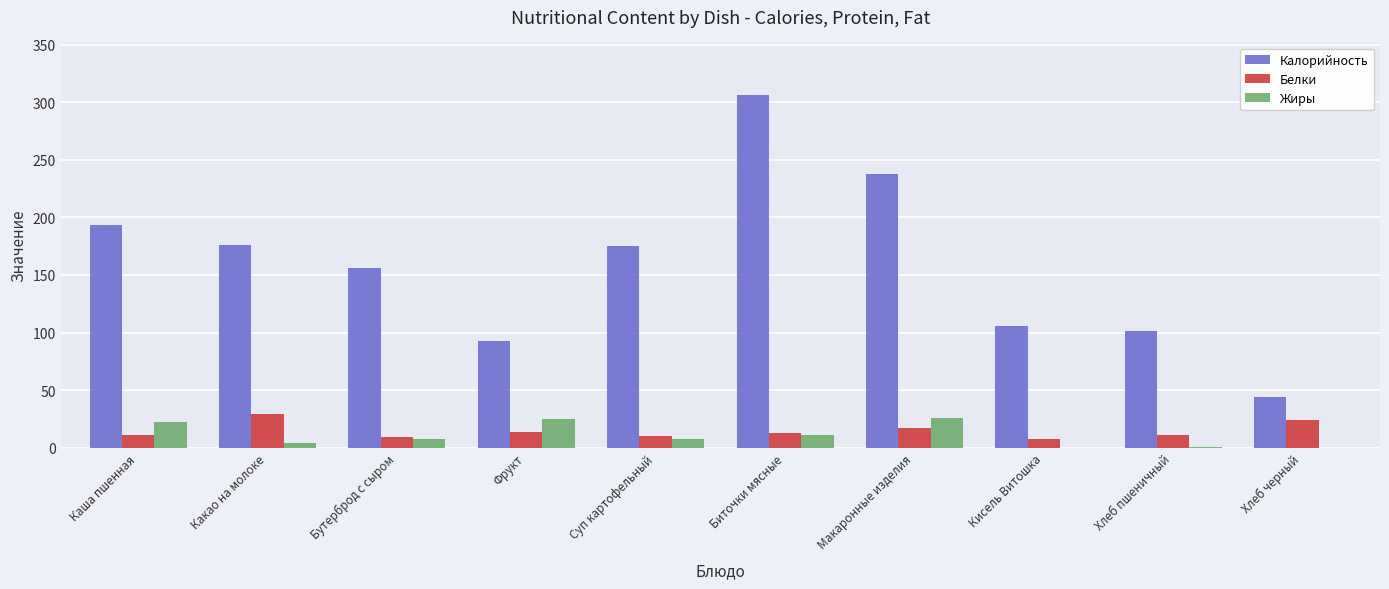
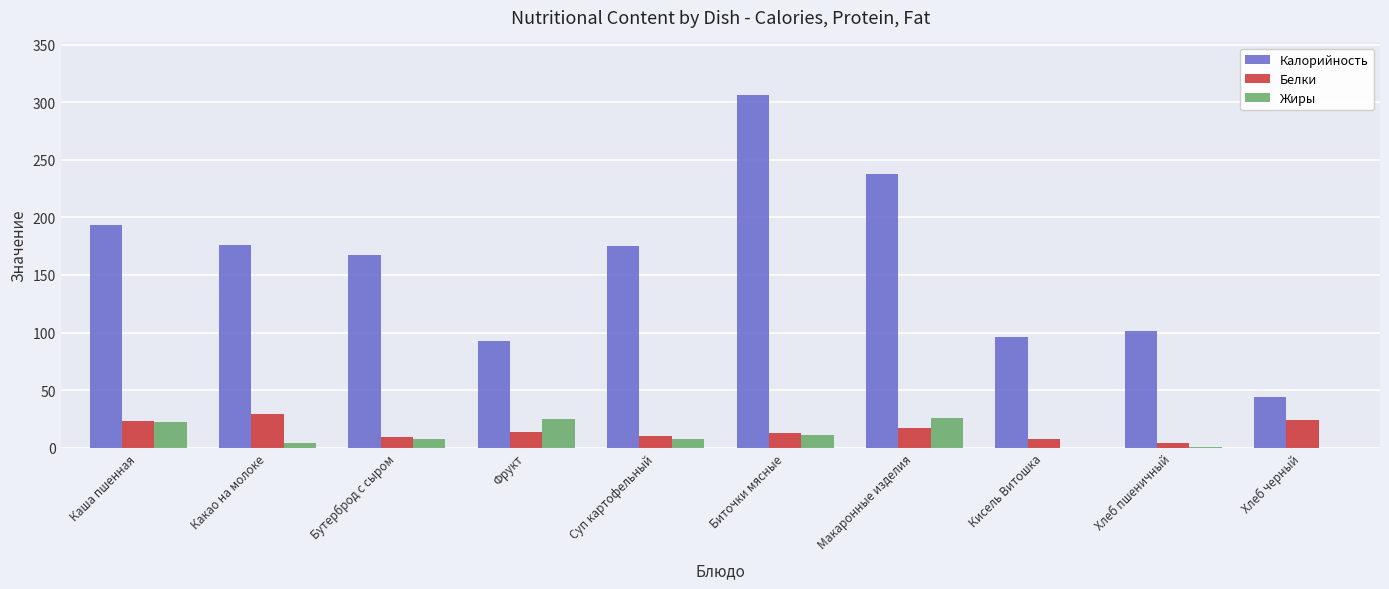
Белки, Каша пшенная: 11 -> 23
Калорийность, Бутерброд с сыром: 156 -> 167
Калорийность, Кисель Витошка: 106 -> 96
Белки, Хлеб пшеничный: 11 -> 4
